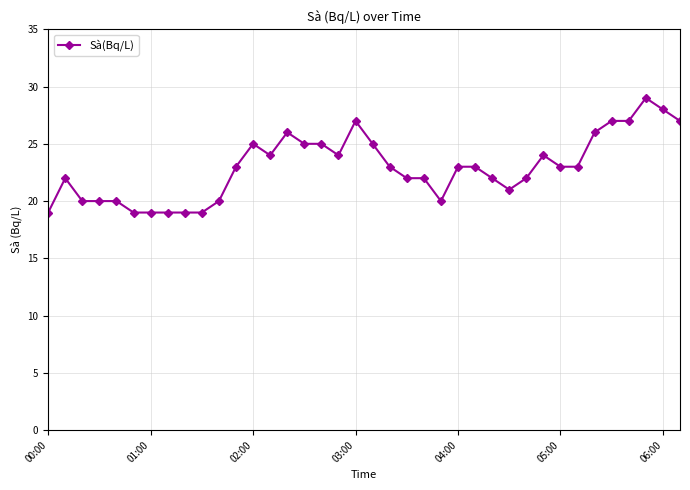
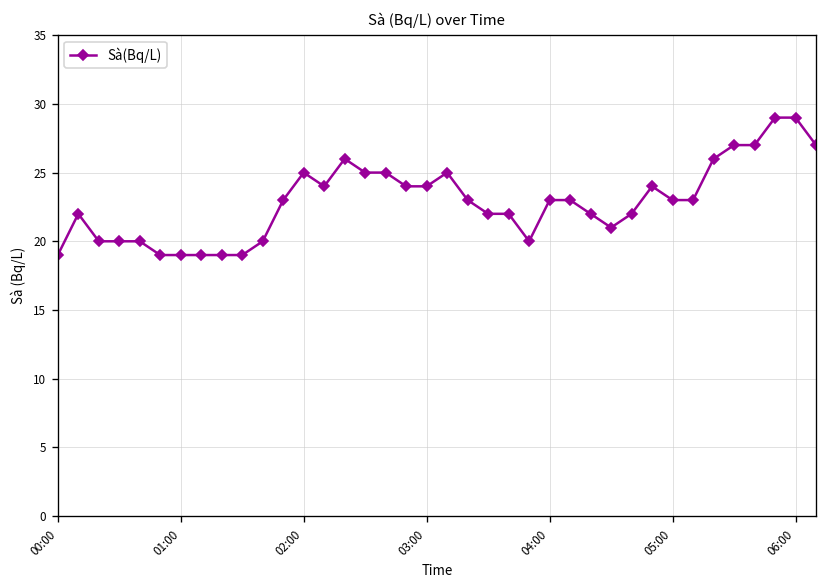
03:00: 27 -> 24
06:00: 28 -> 29
